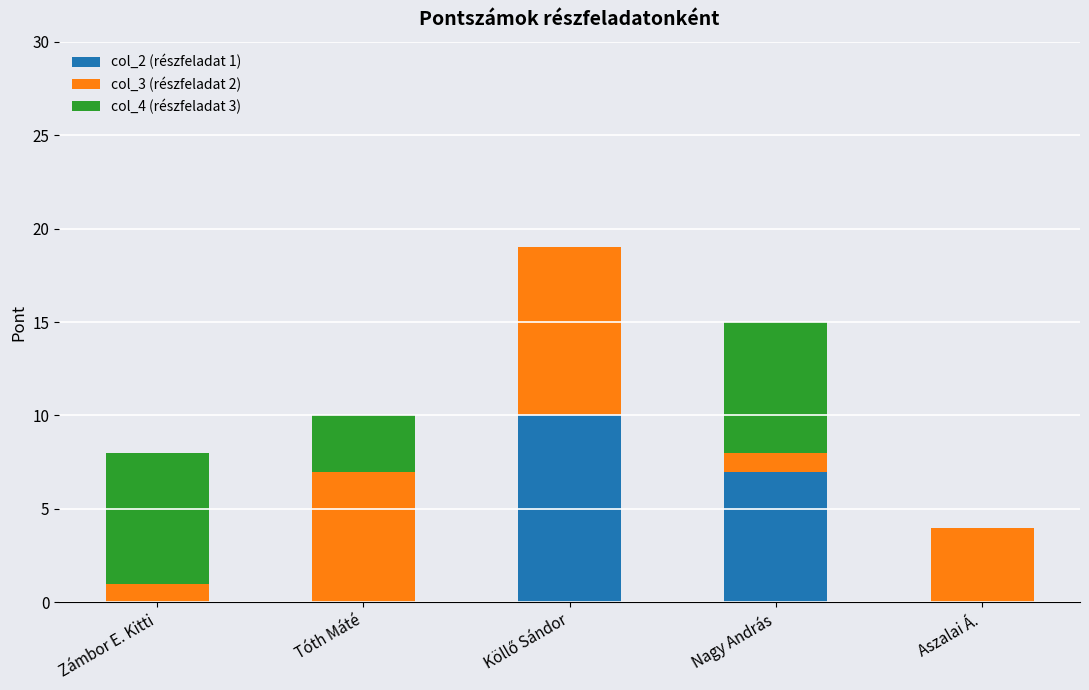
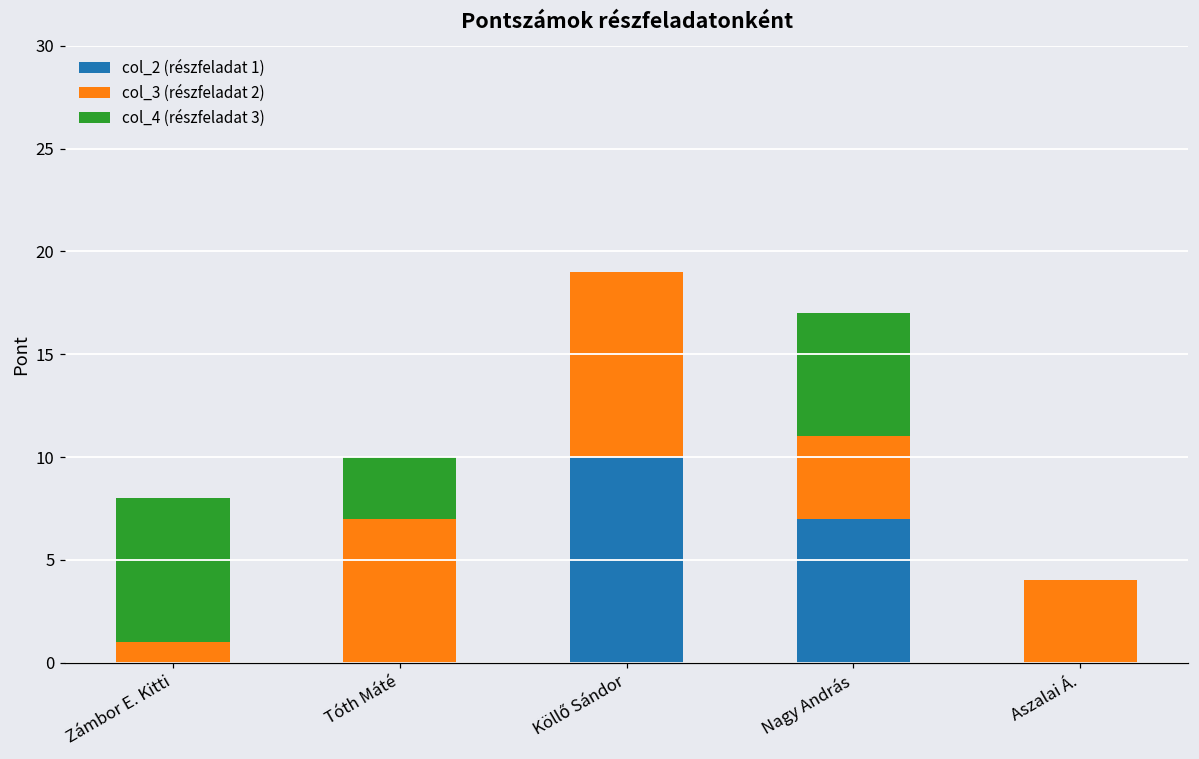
col_3 (részfeladat 2), Nagy András: 1 -> 4
col_4 (részfeladat 3), Nagy András: 7 -> 6
